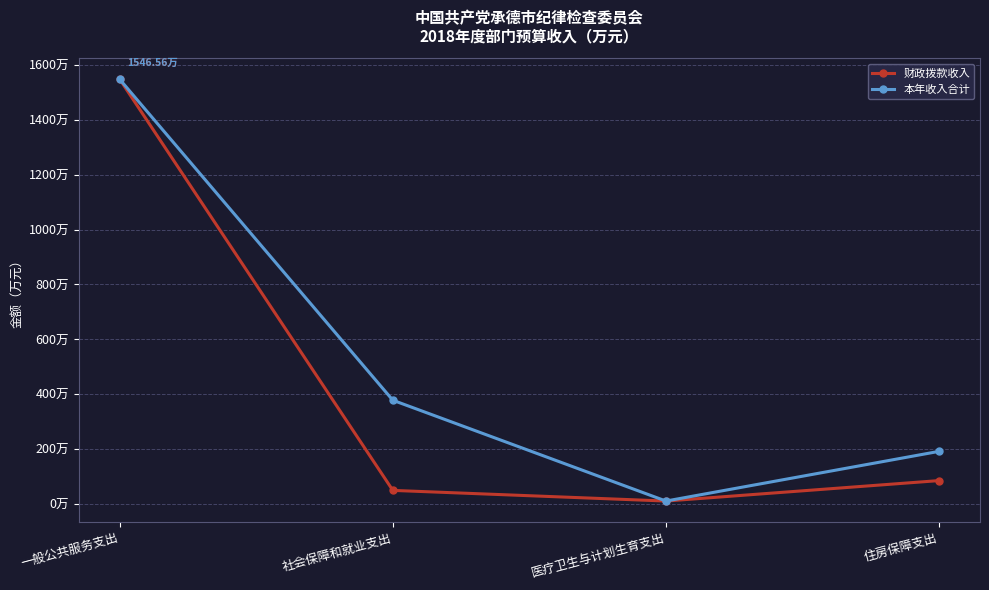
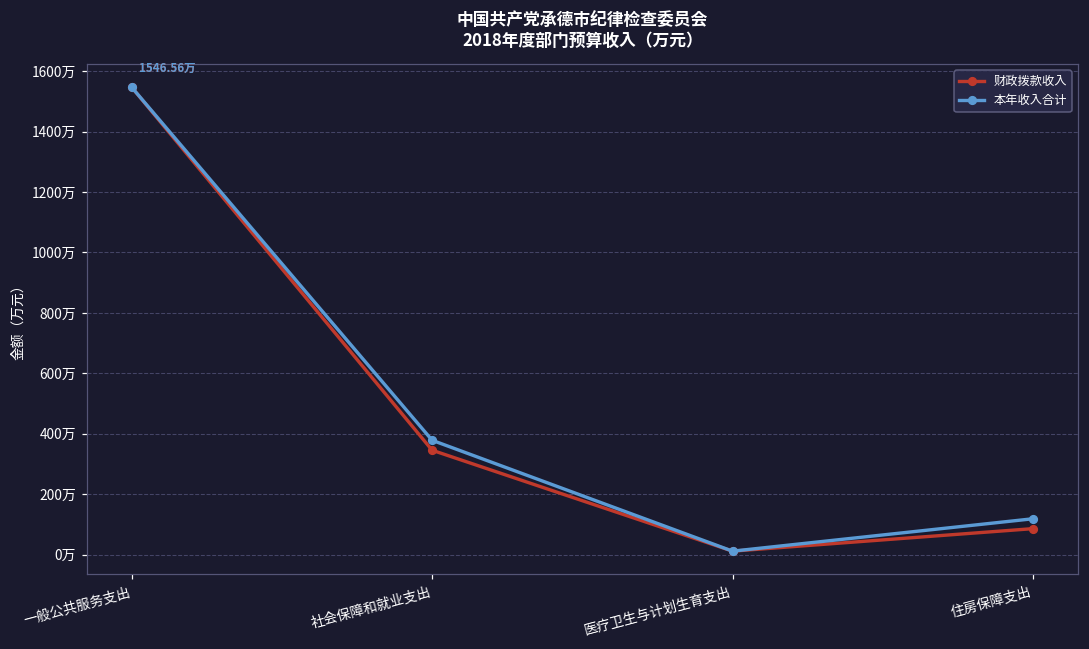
财政拨款收入, 社会保障和就业支出: 50万 -> 350万
本年收入合计, 住房保障支出: 190万 -> 120万
